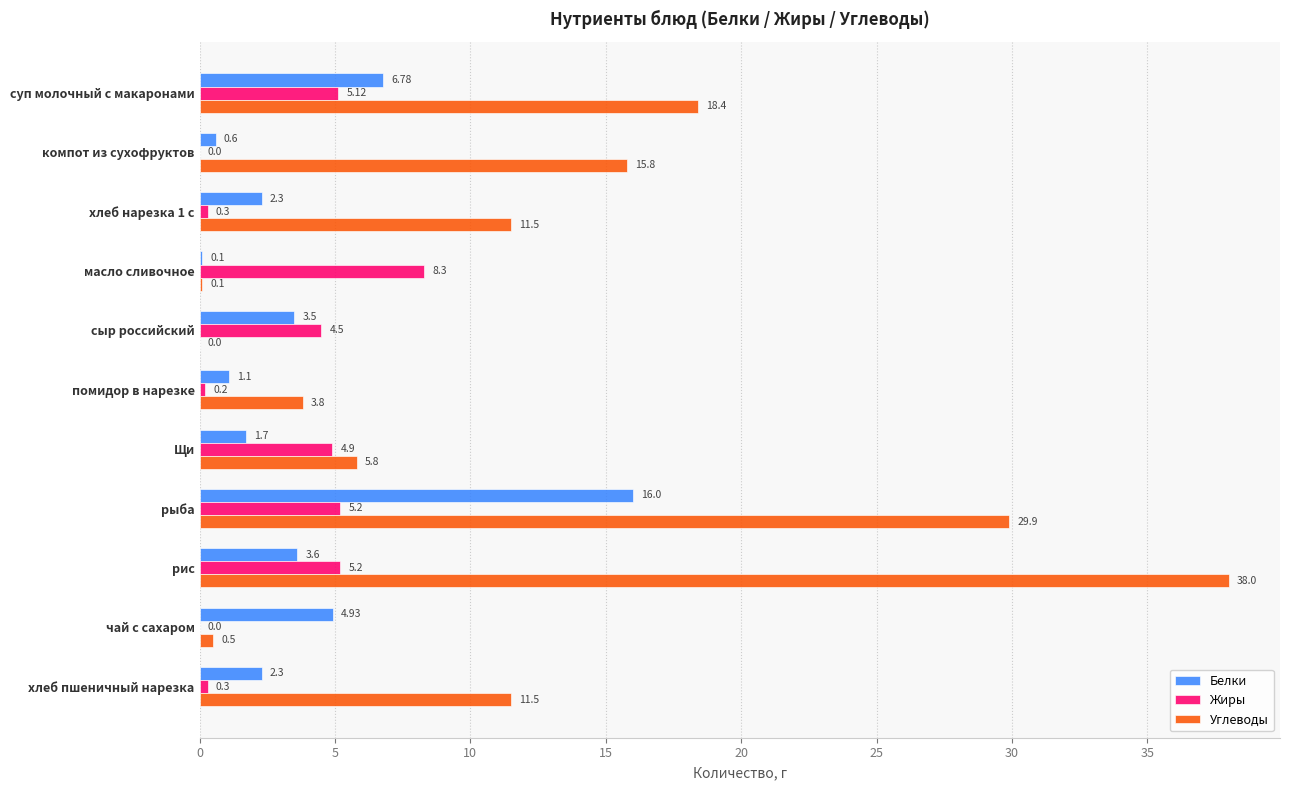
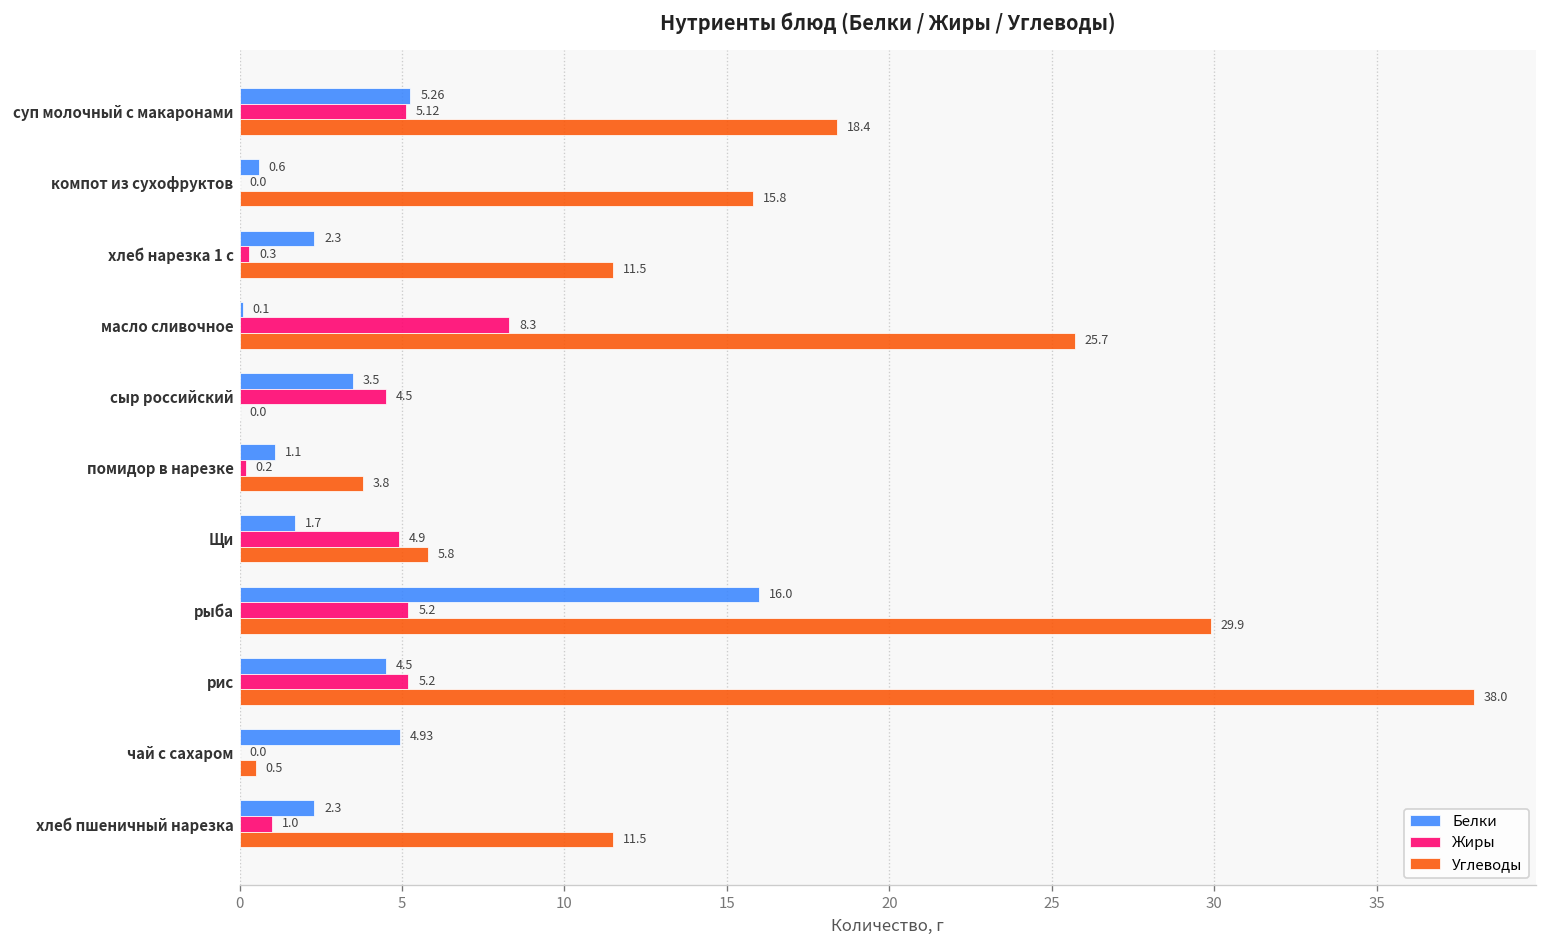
Белки, суп молочный с макаронами: 6.78 -> 5.26
Углеводы, масло сливочное: 0.1 -> 25.7
Белки, рис: 3.6 -> 4.5
Жиры, хлеб пшеничный нарезка: 0.3 -> 1.0
